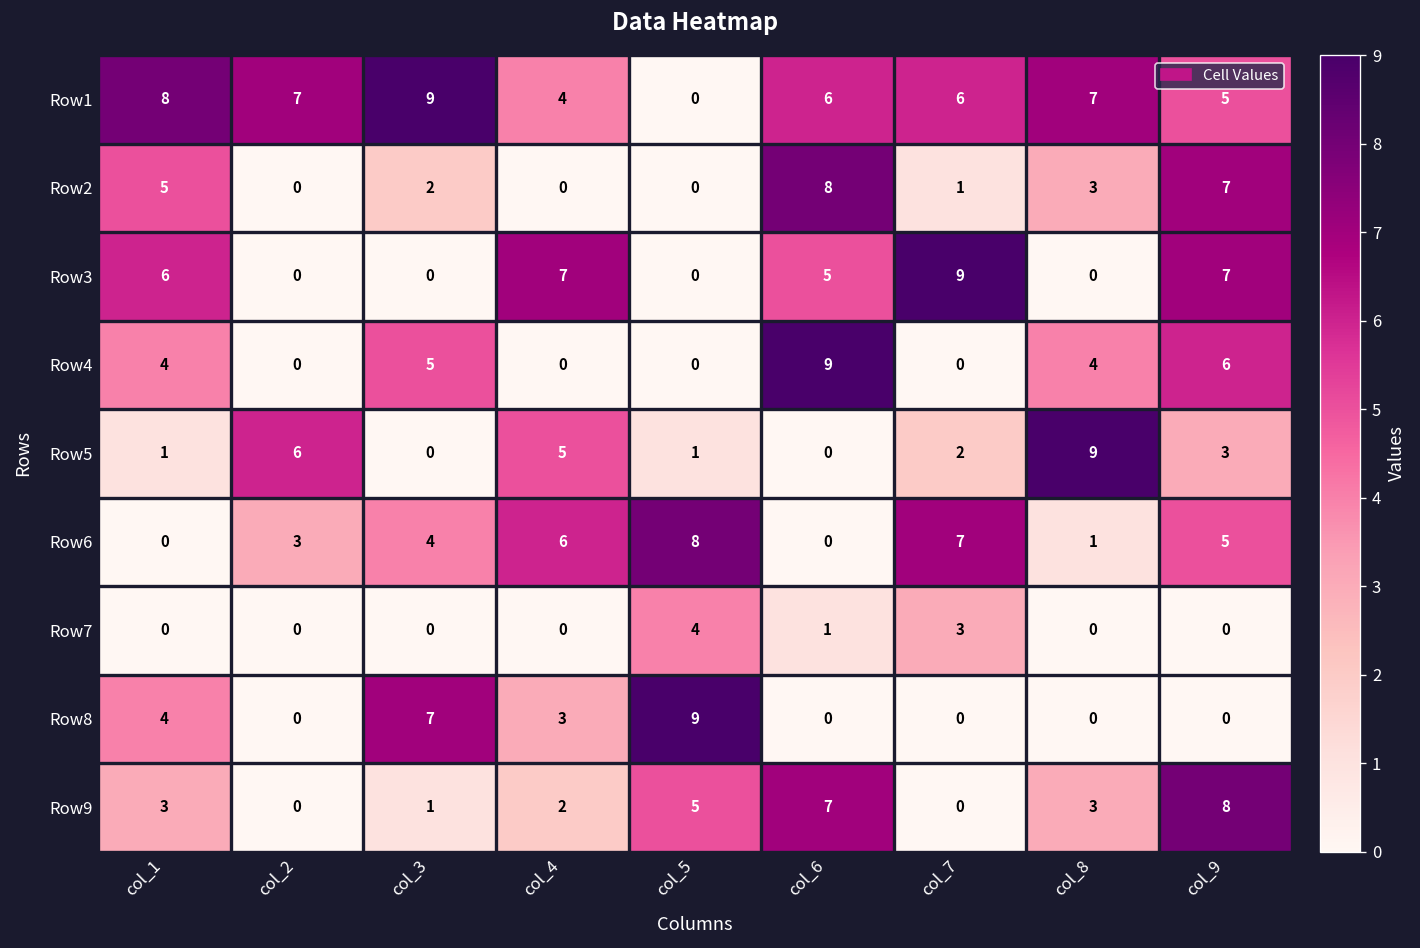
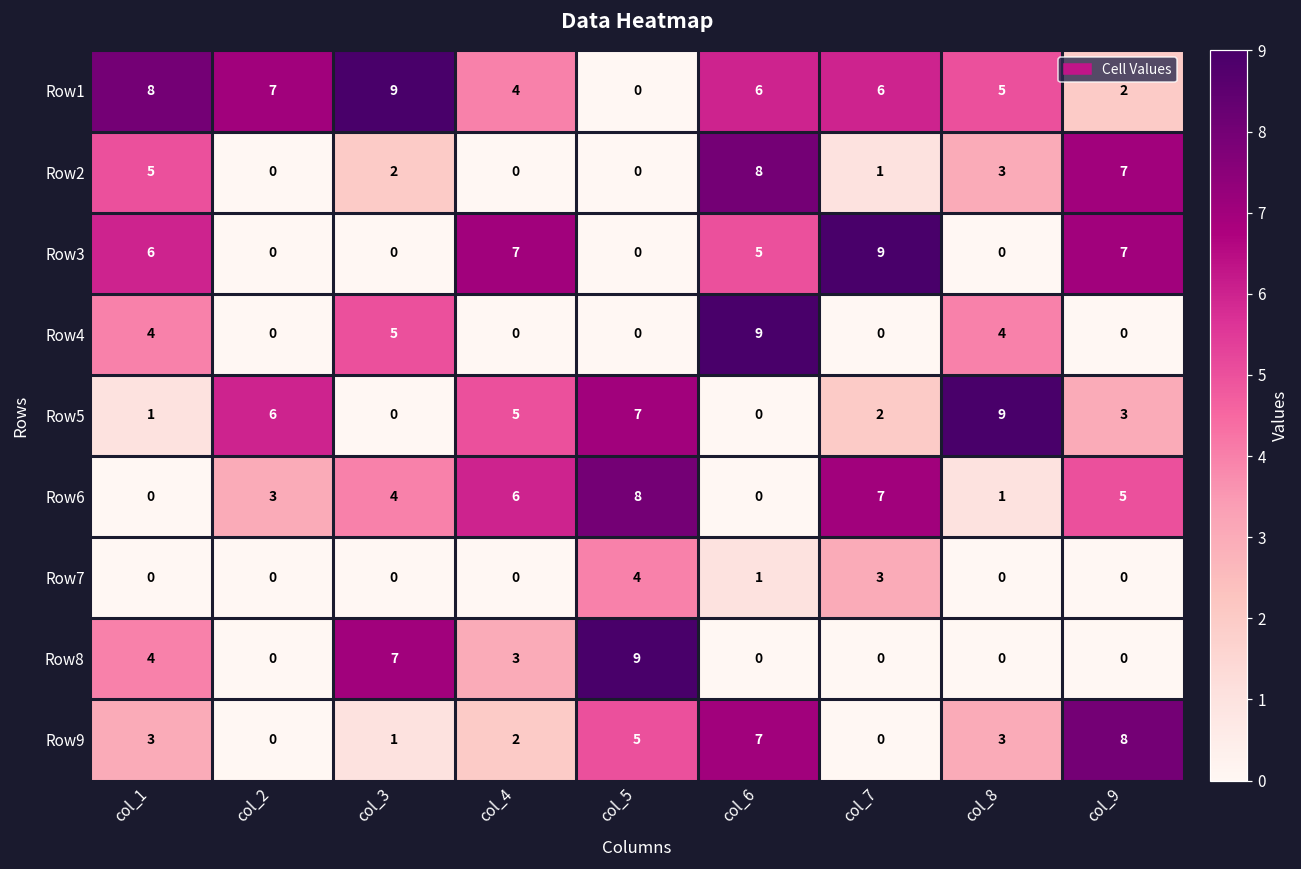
Row1, col_8: 7 -> 5
Row1, col_9: 5 -> 2
Row4, col_9: 6 -> 0
Row5, col_5: 1 -> 7
